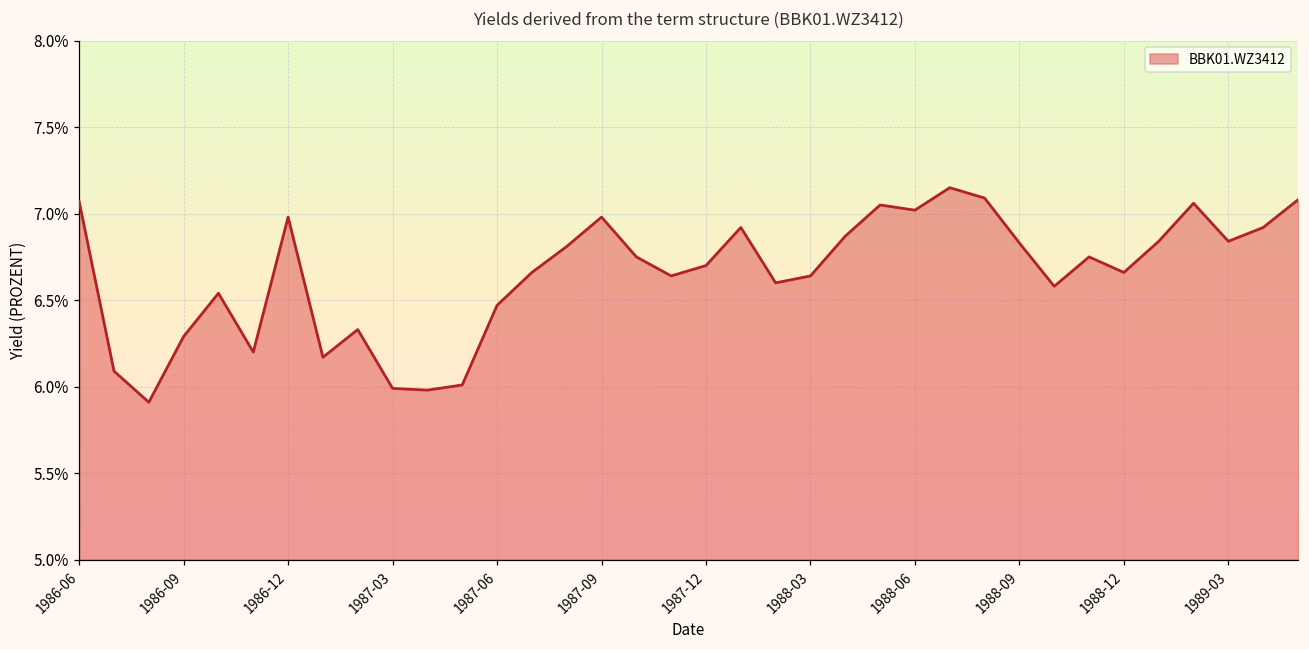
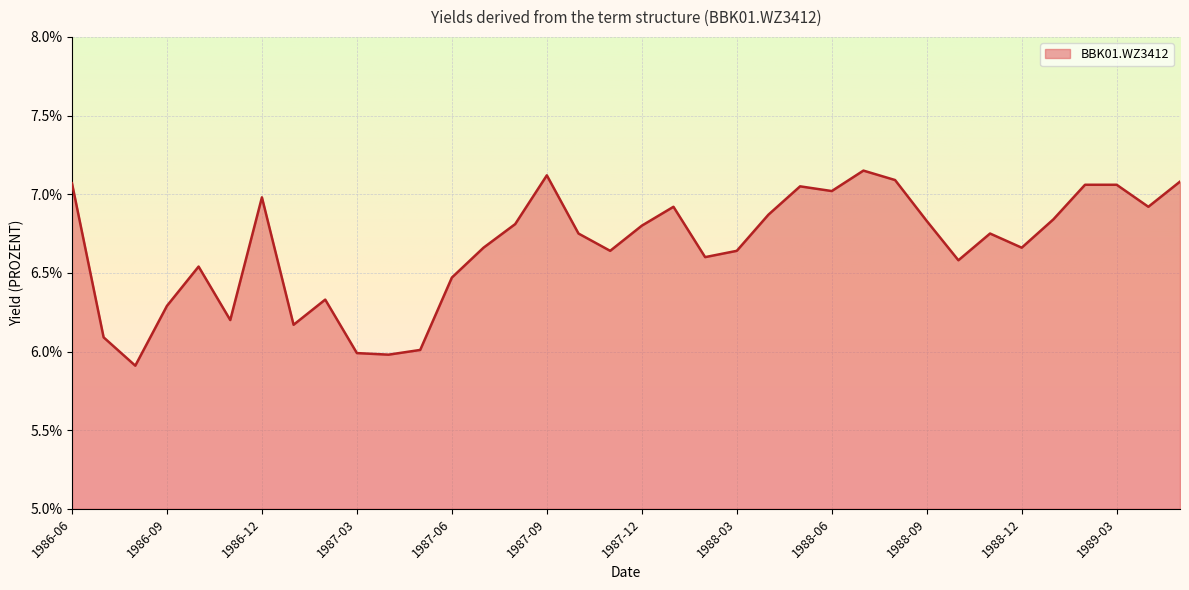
1987-09: 6.98% -> 7.12%
1987-12: 6.7% -> 6.8%
1989-03: 6.84% -> 7.06%
